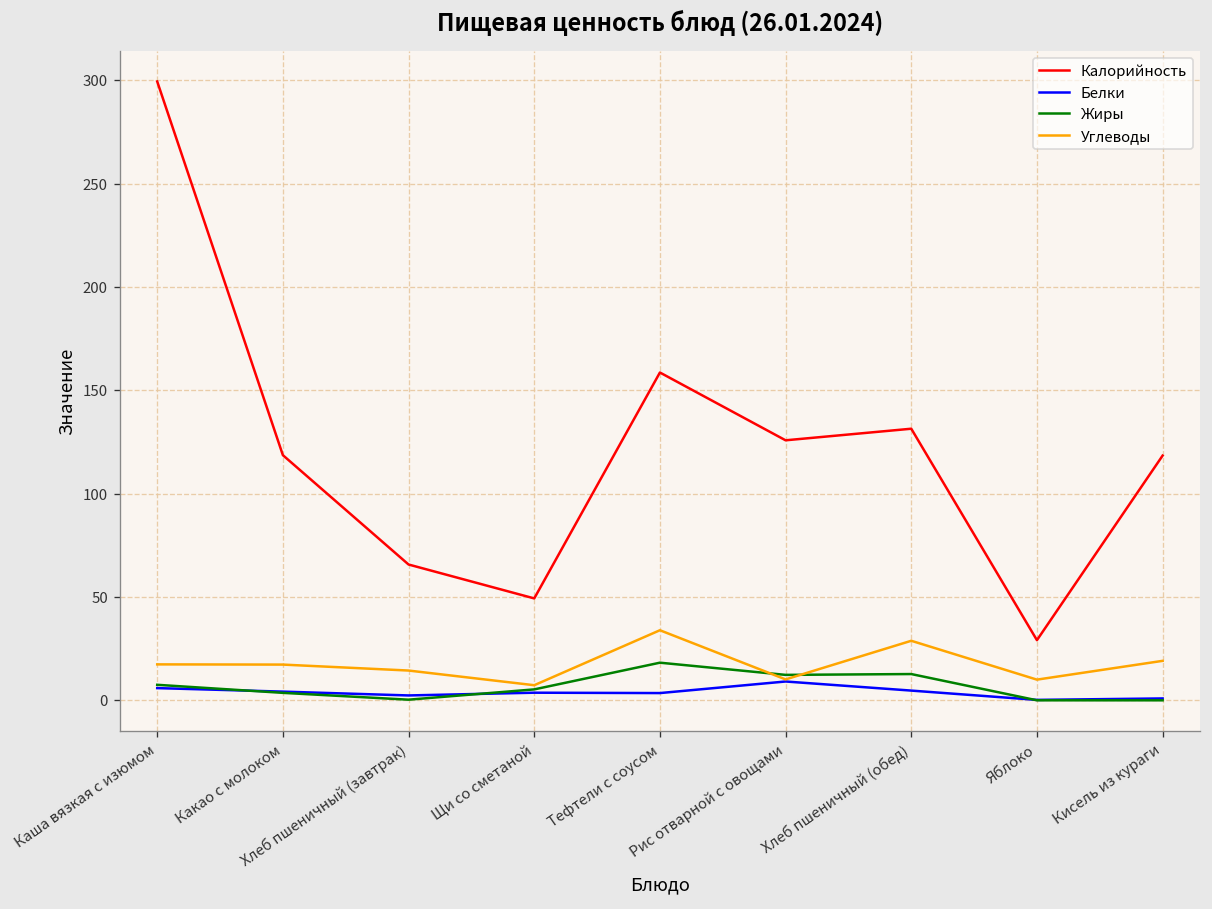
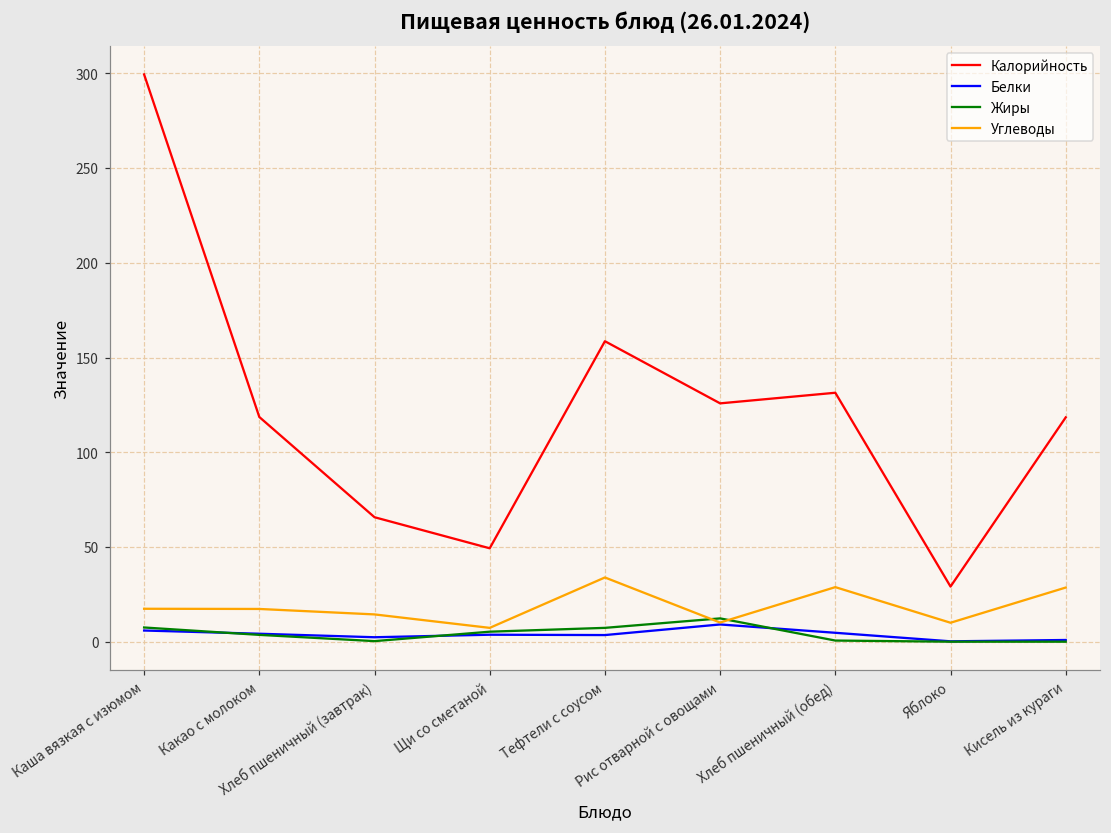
Жиры, Тефтели с соусом: 18 -> 7
Жиры, Хлеб пшеничный (обед): 13 -> 1
Углеводы, Кисель из кураги: 19 -> 29
